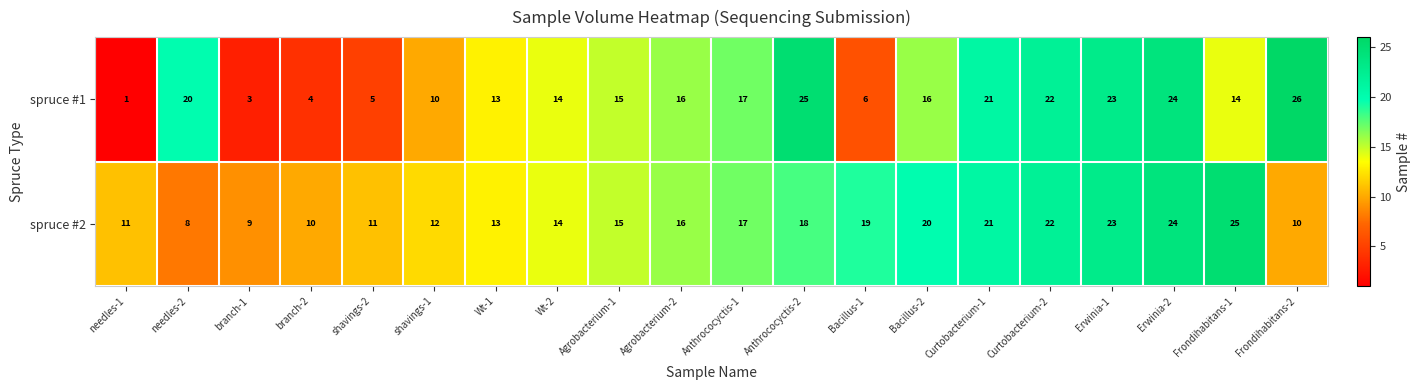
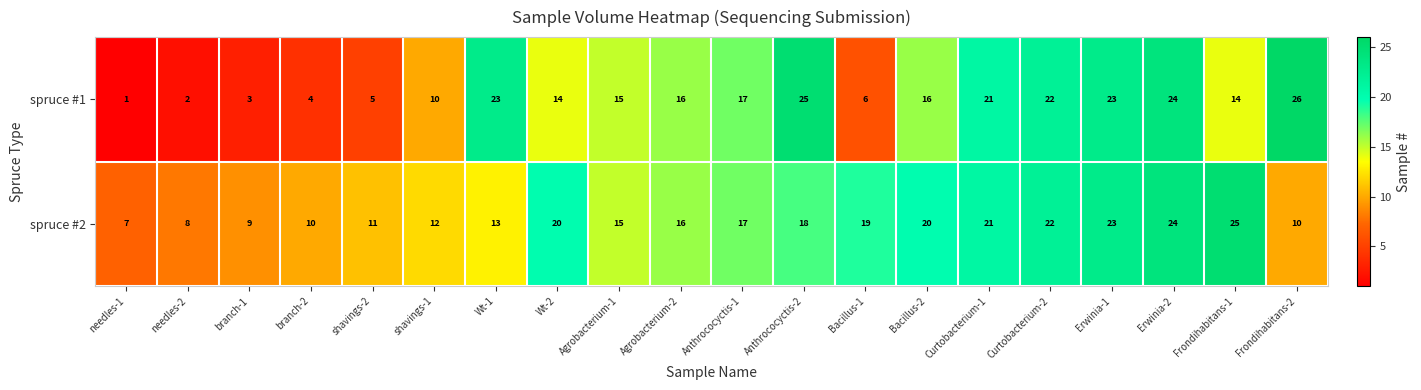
spruce #1, needles-2: 20 -> 2
spruce #1, Wt-1: 13 -> 23
spruce #2, needles-1: 11 -> 7
spruce #2, Wt-2: 14 -> 20
